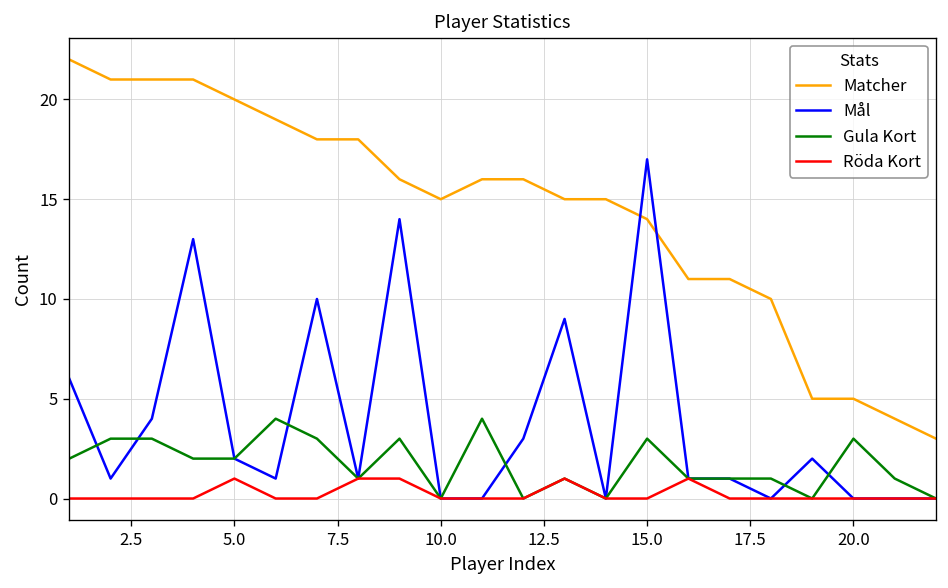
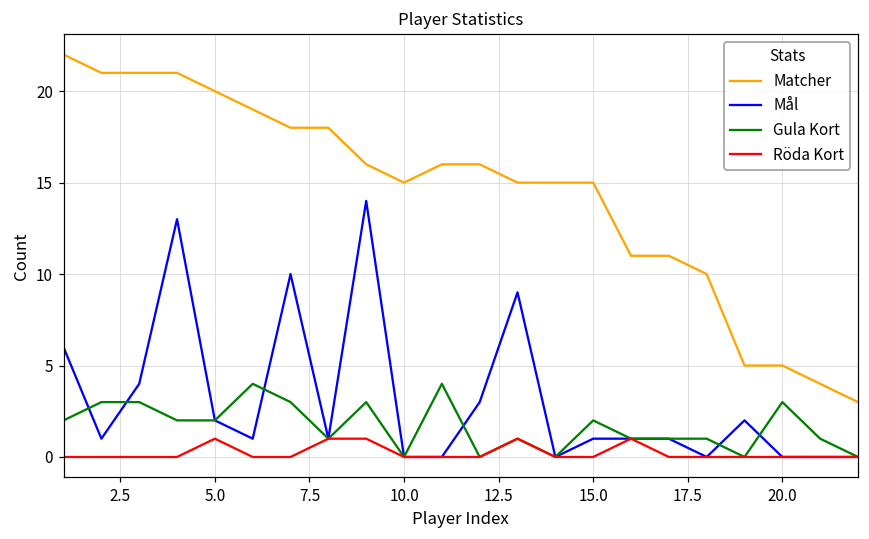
Matcher, 15.0: 14 -> 15
Mål, 15.0: 17 -> 1
Gula Kort, 15.0: 3 -> 2
